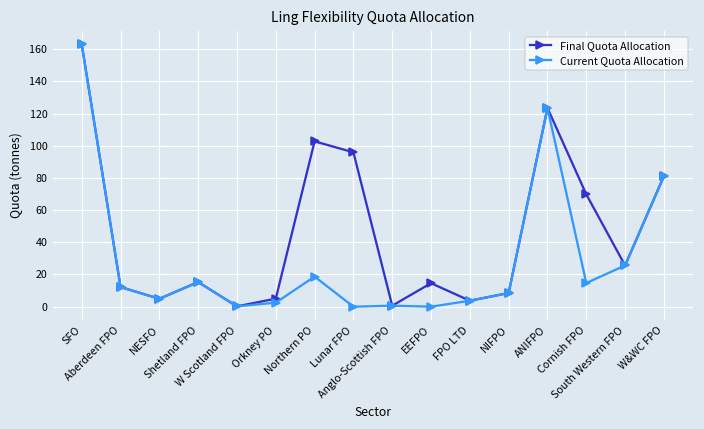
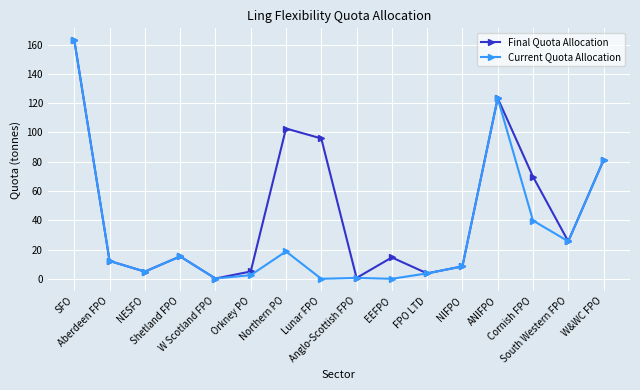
Current Quota Allocation, Cornish FPO: 15 -> 40
